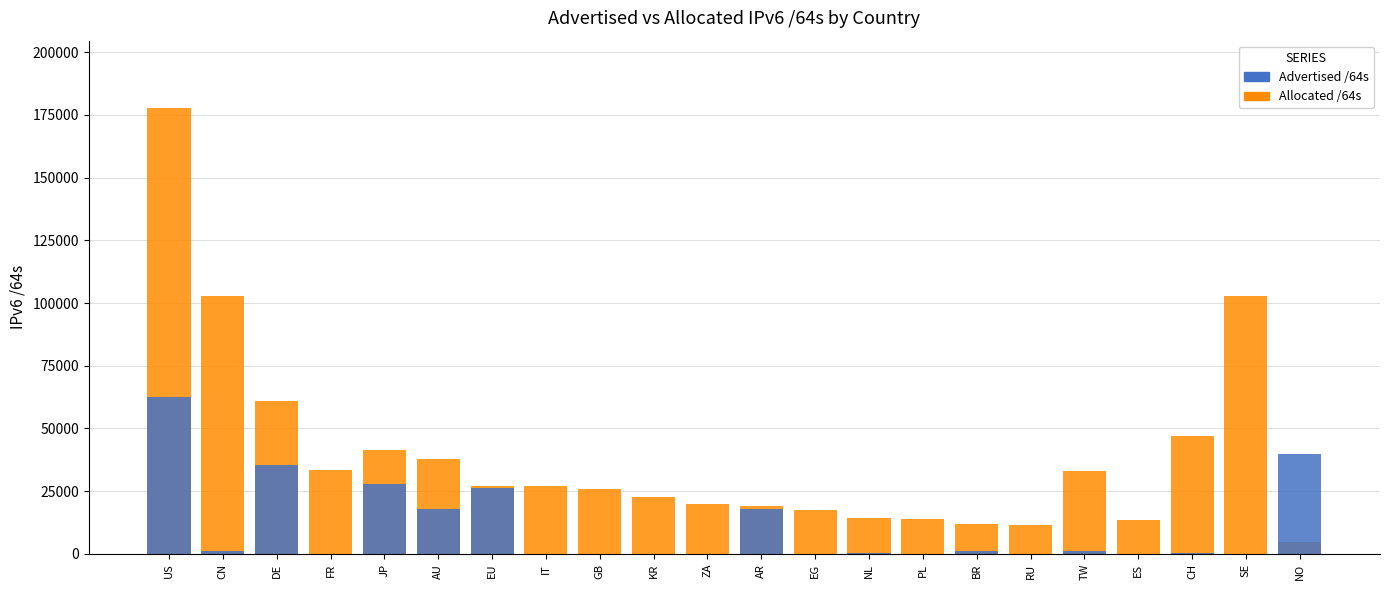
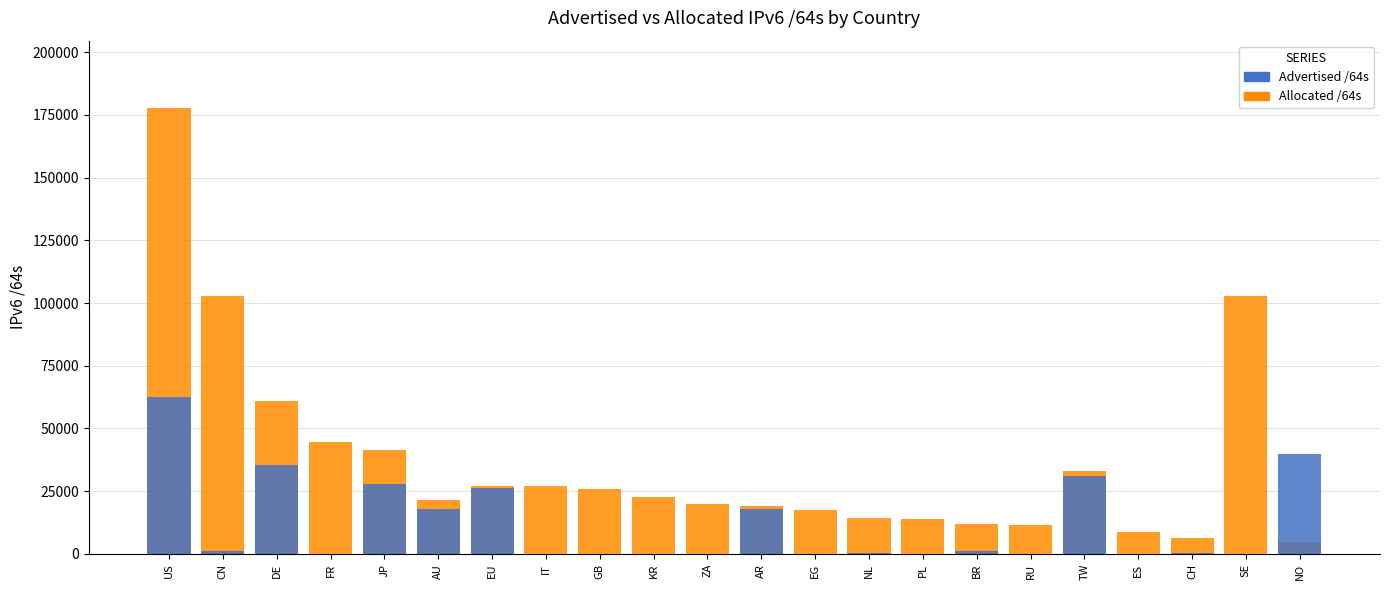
Allocated /64s, FR: 33000 -> 44000
Allocated /64s, AU: 38000 -> 22000
Advertised /64s, TW: 1000 -> 31000
Allocated /64s, ES: 14000 -> 9000
Allocated /64s, CH: 47000 -> 6000
